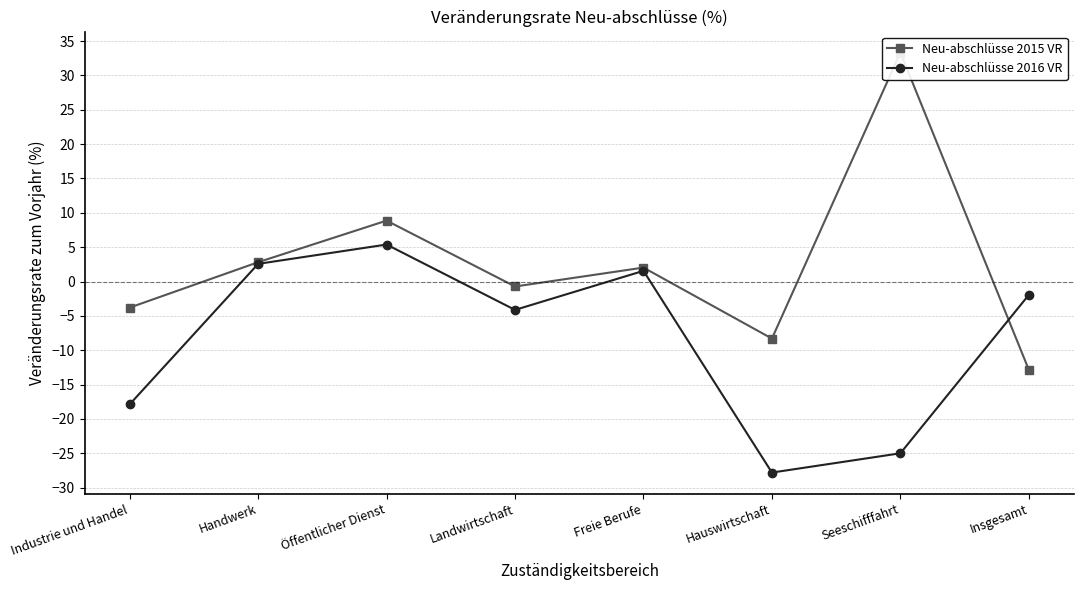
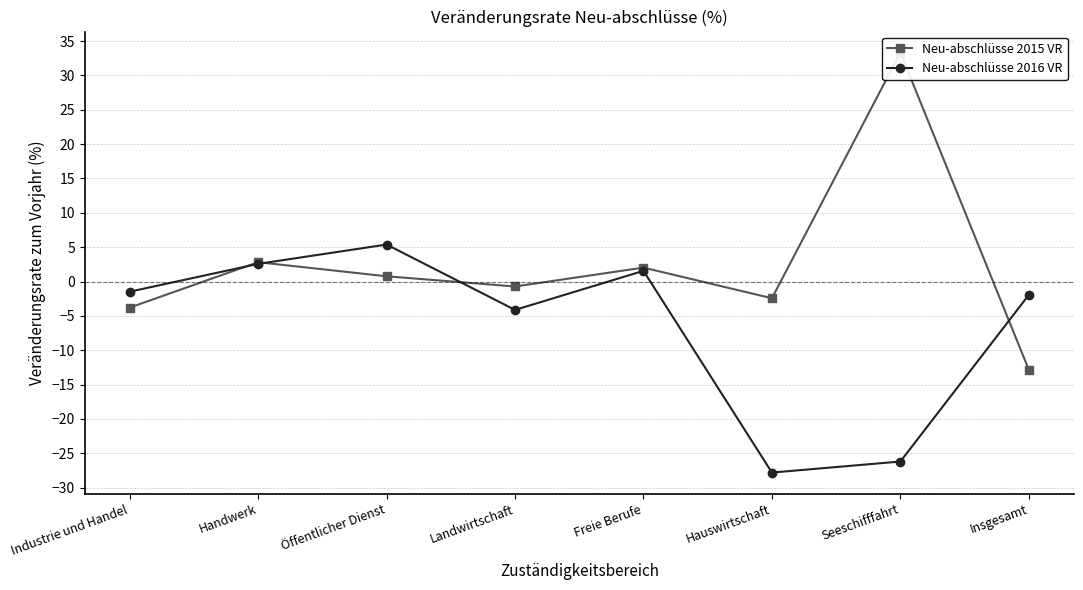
Neu-abschlüsse 2016 VR, Industrie und Handel: -18 -> -1
Neu-abschlüsse 2015 VR, Öffentlicher Dienst: 9 -> 1
Neu-abschlüsse 2015 VR, Hauswirtschaft: -8 -> -2
Neu-abschlüsse 2016 VR, Seeschifffahrt: -25 -> -26
